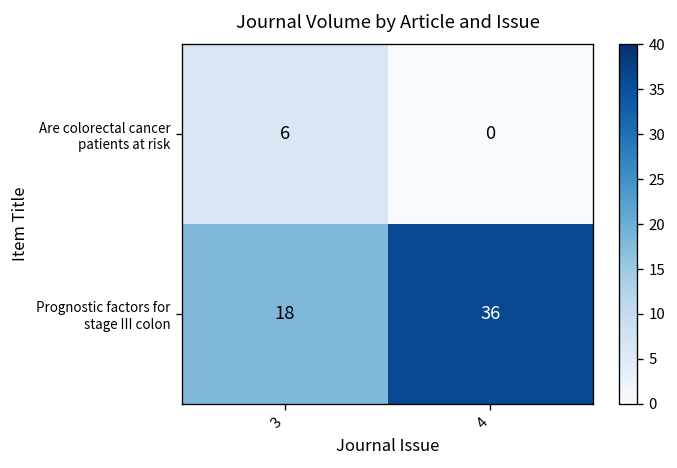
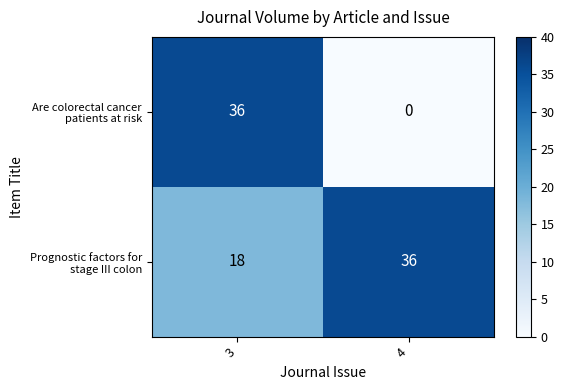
Are colorectal cancer patients at risk, 3: 6 -> 36
